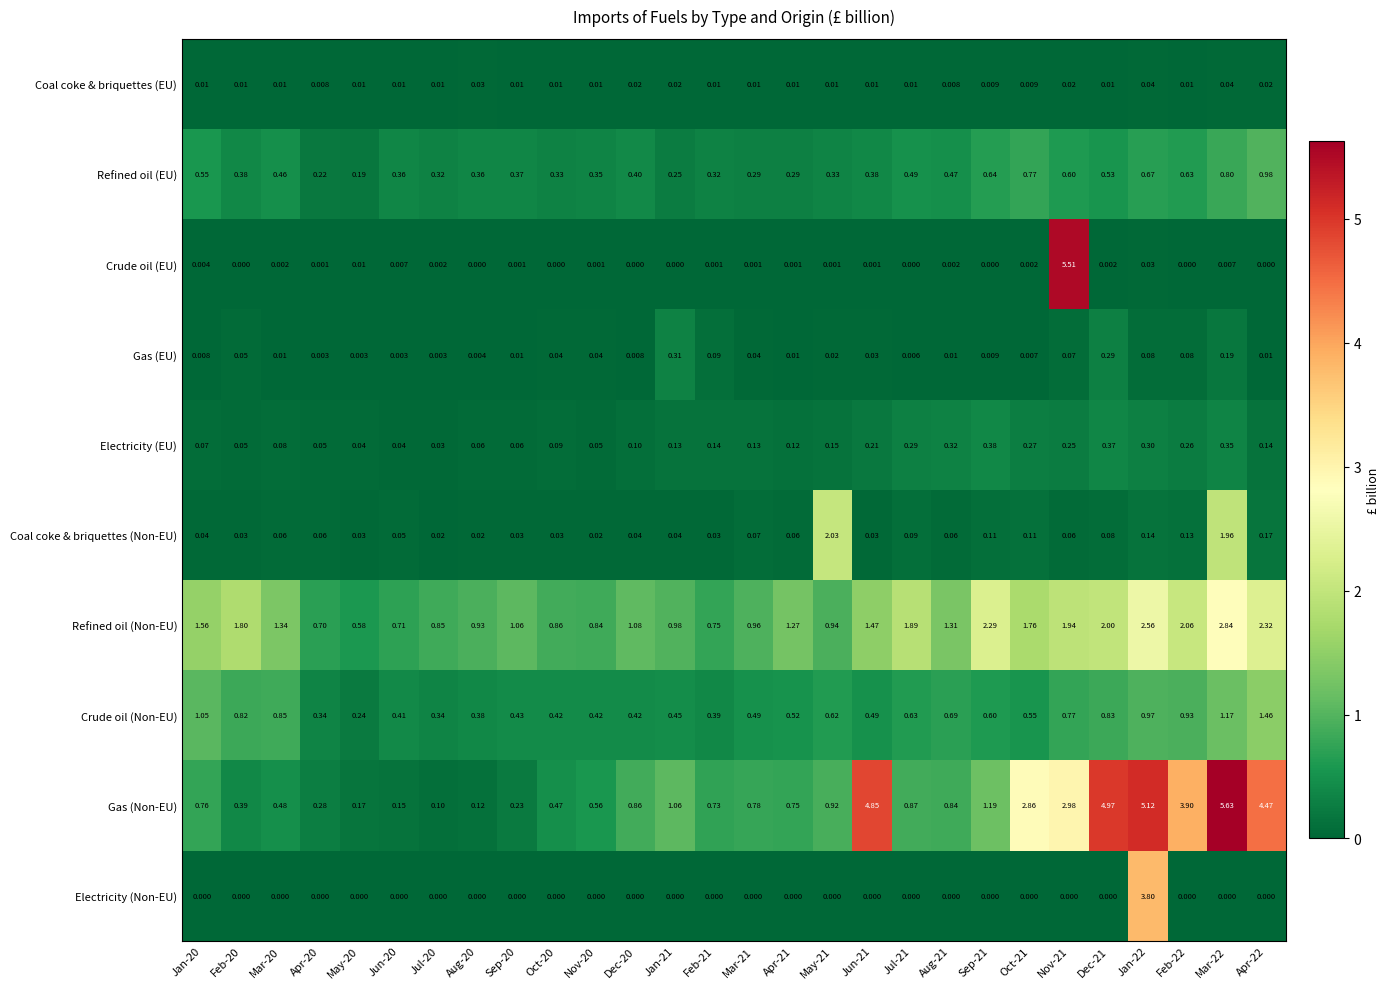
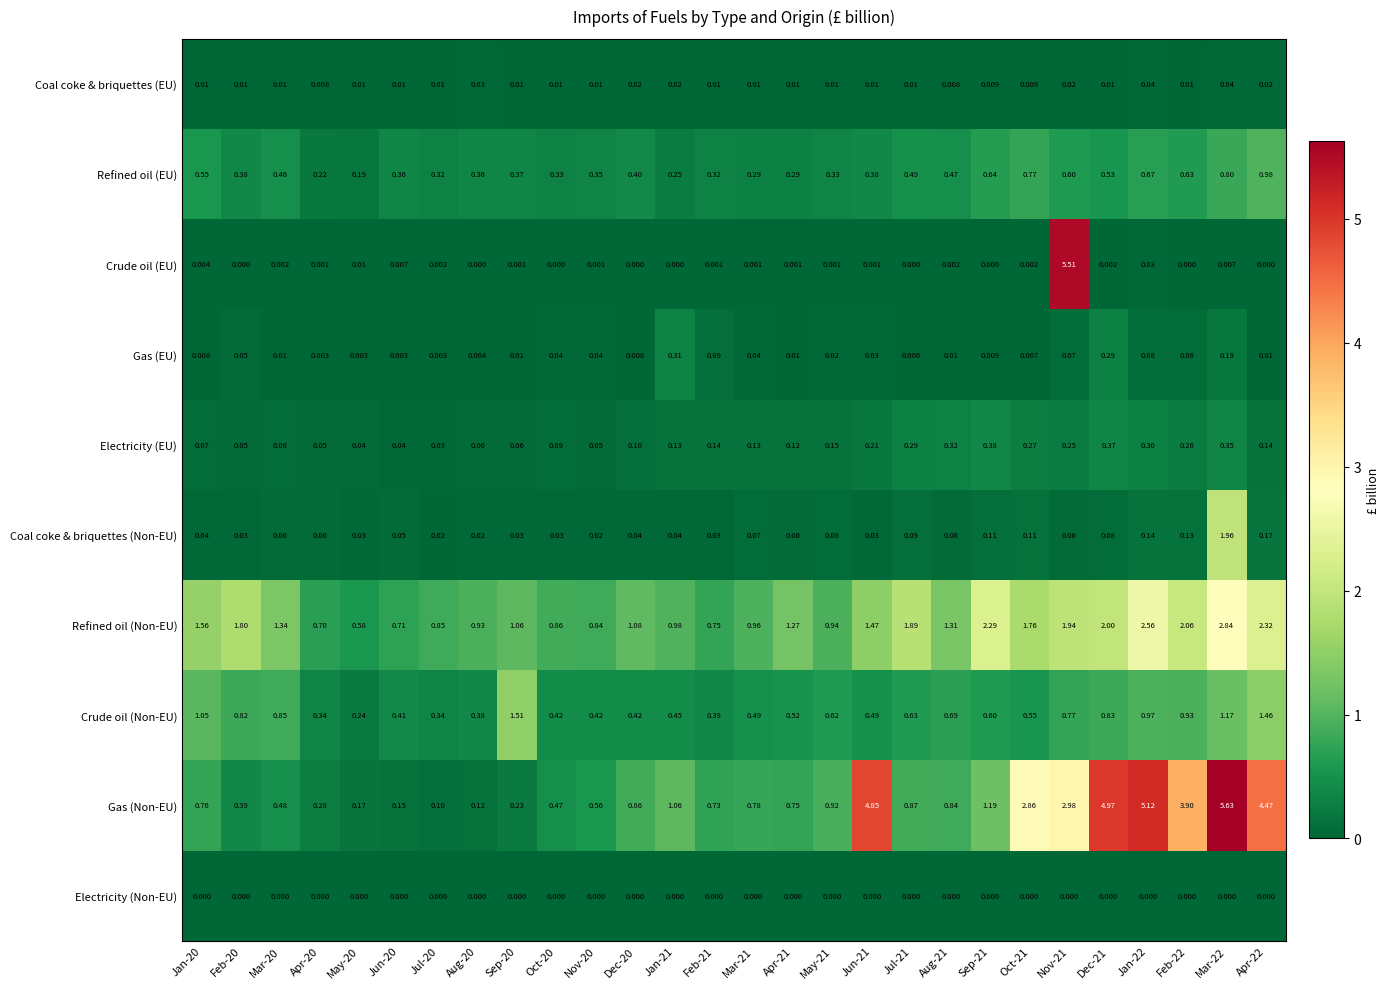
Coal coke & briquettes (Non-EU), May-21: 2.03 -> 0.08
Crude oil (Non-EU), Sep-20: 0.43 -> 1.51
Electricity (Non-EU), Jan-22: 3.80 -> 0.000
